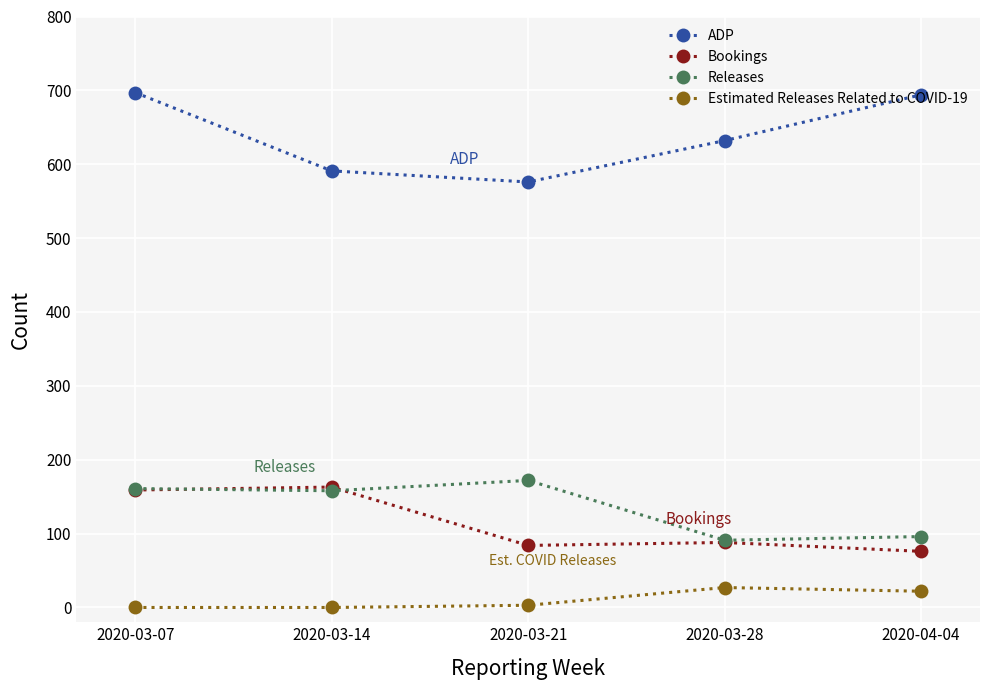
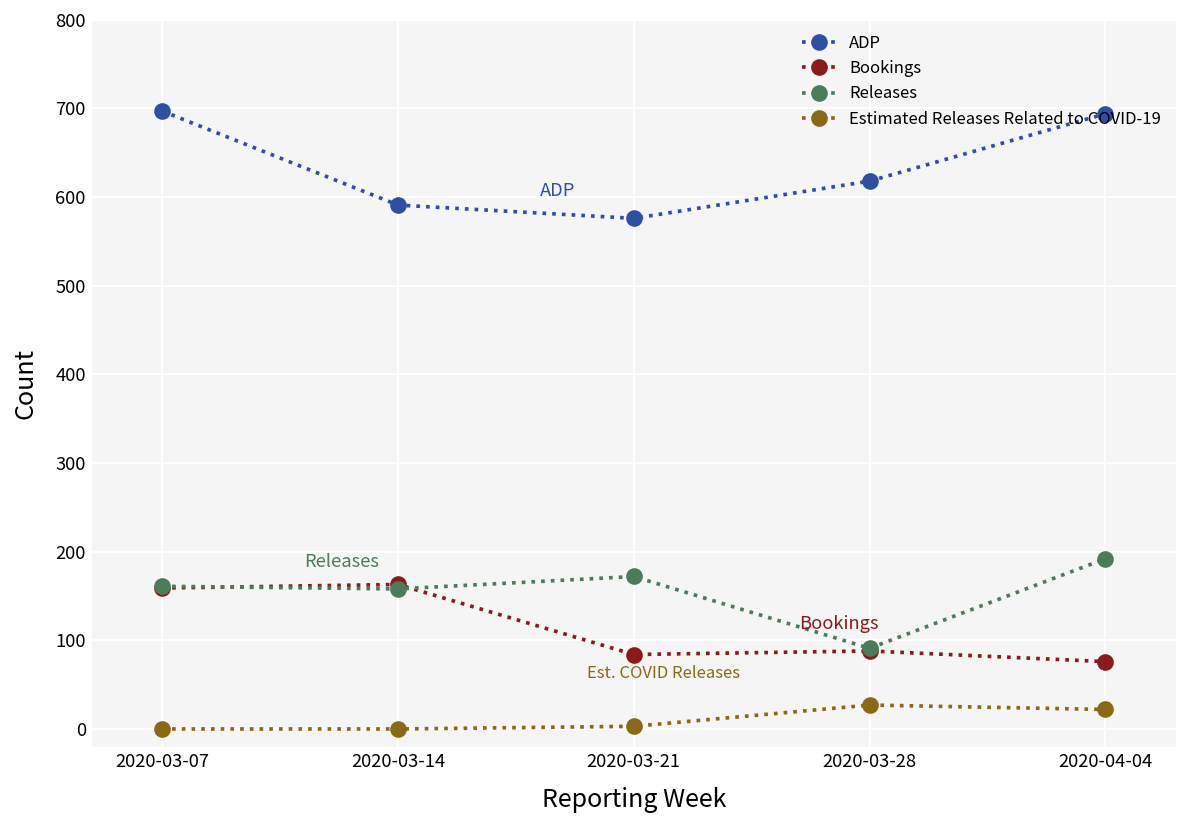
ADP, 2020-03-28: 630 -> 620
Releases, 2020-04-04: 100 -> 190
